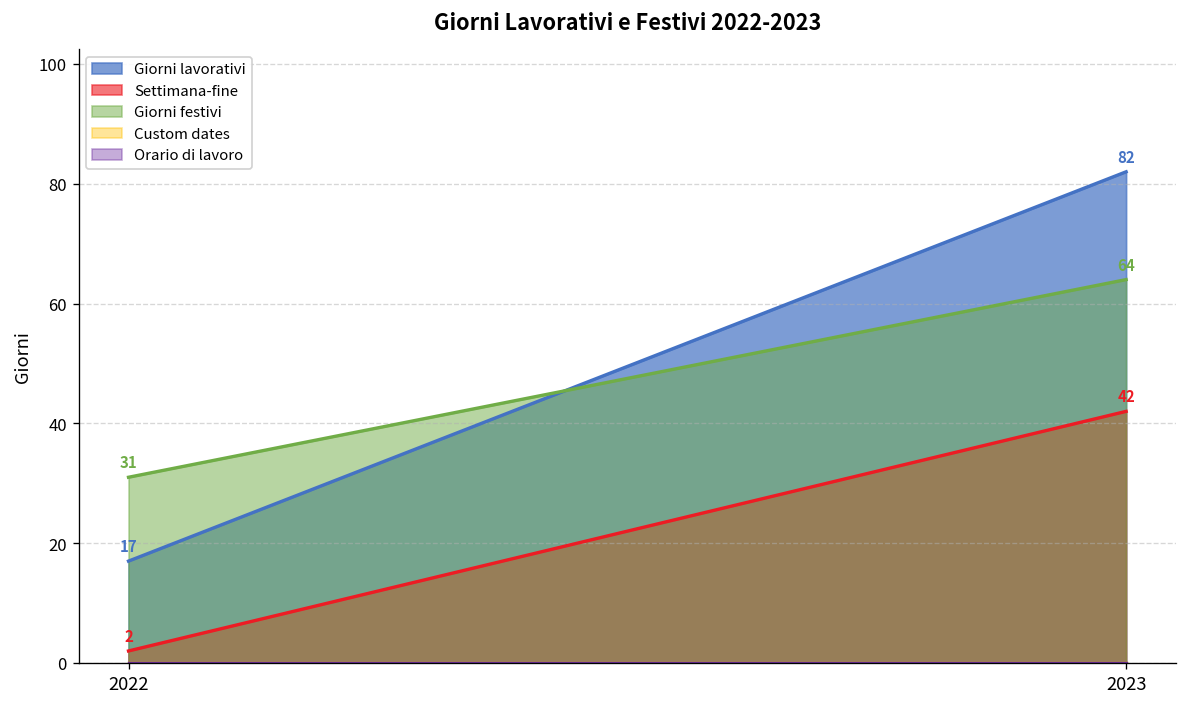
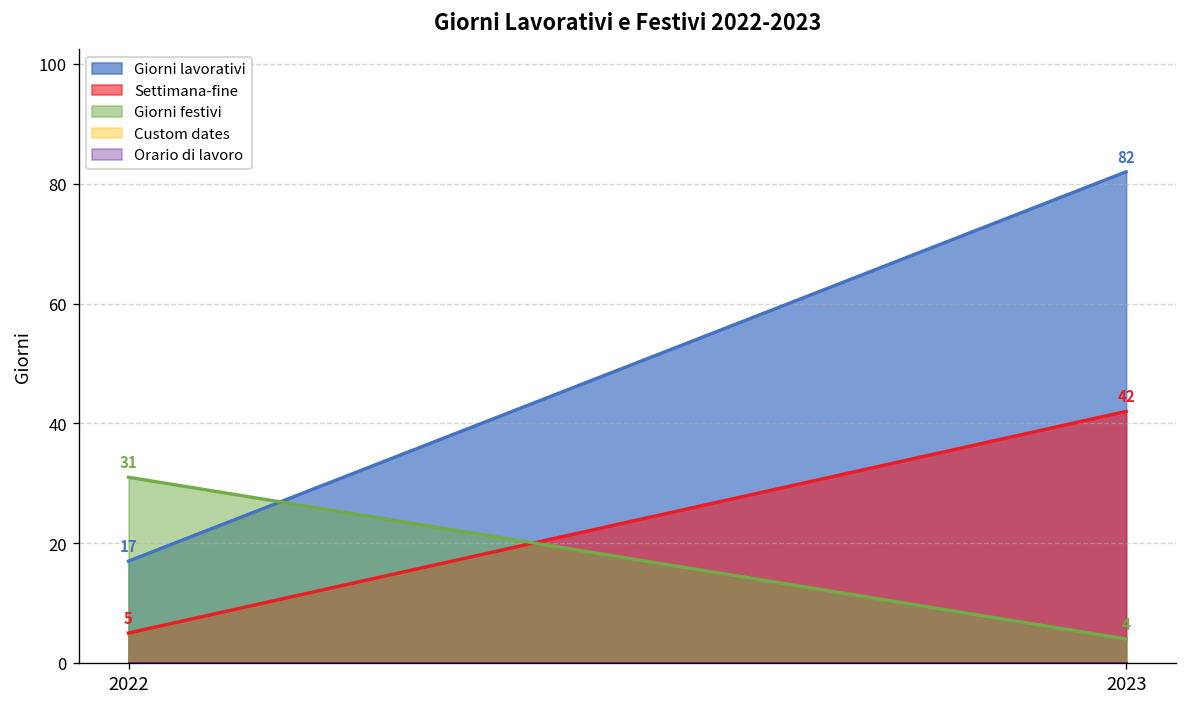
Settimana-fine, 2022: 2 -> 5
Giorni festivi, 2023: 64 -> 4
